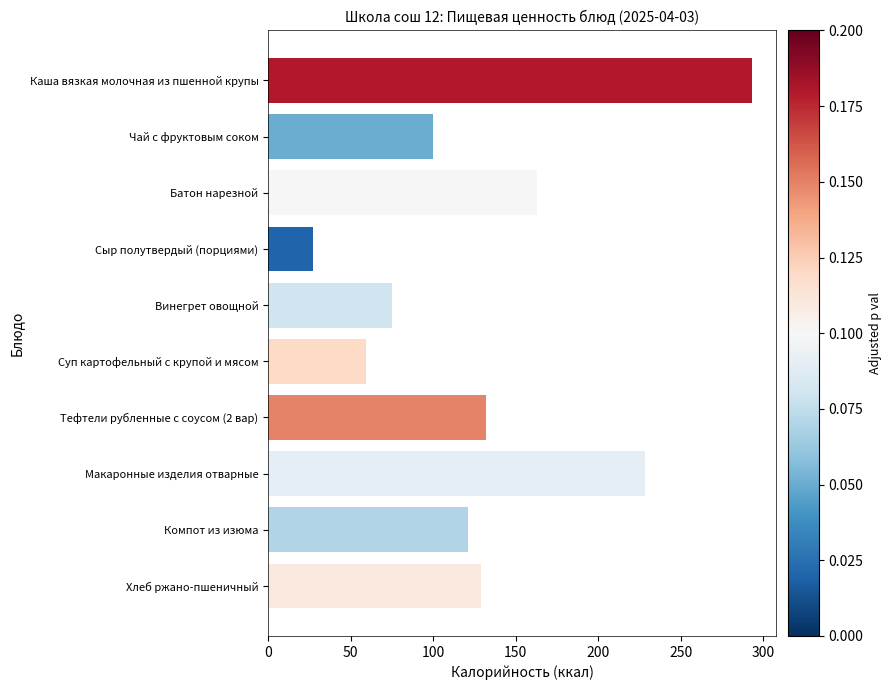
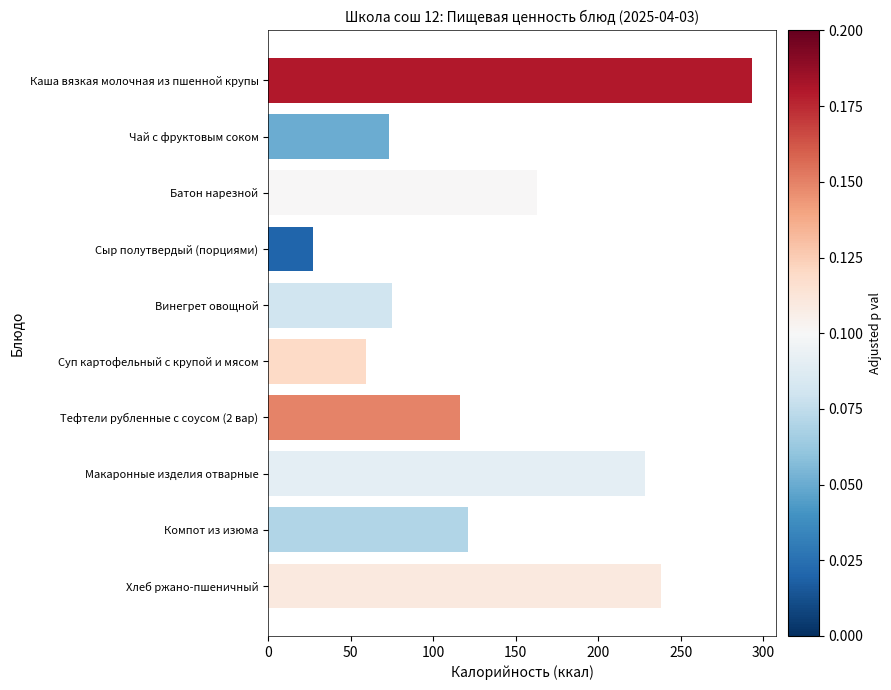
Чай с фруктовым соком: 100 -> 73
Тефтели рубленные с соусом (2 вар): 132 -> 116
Хлеб ржано-пшеничный: 129 -> 238
